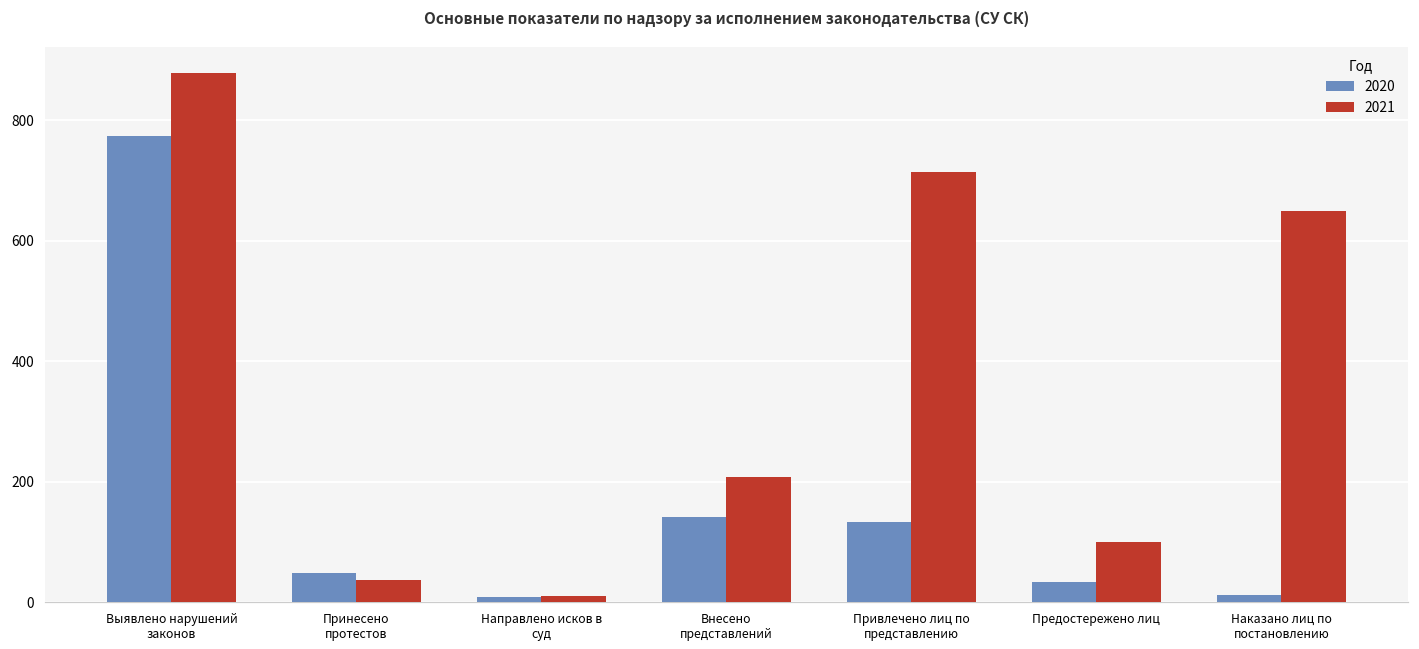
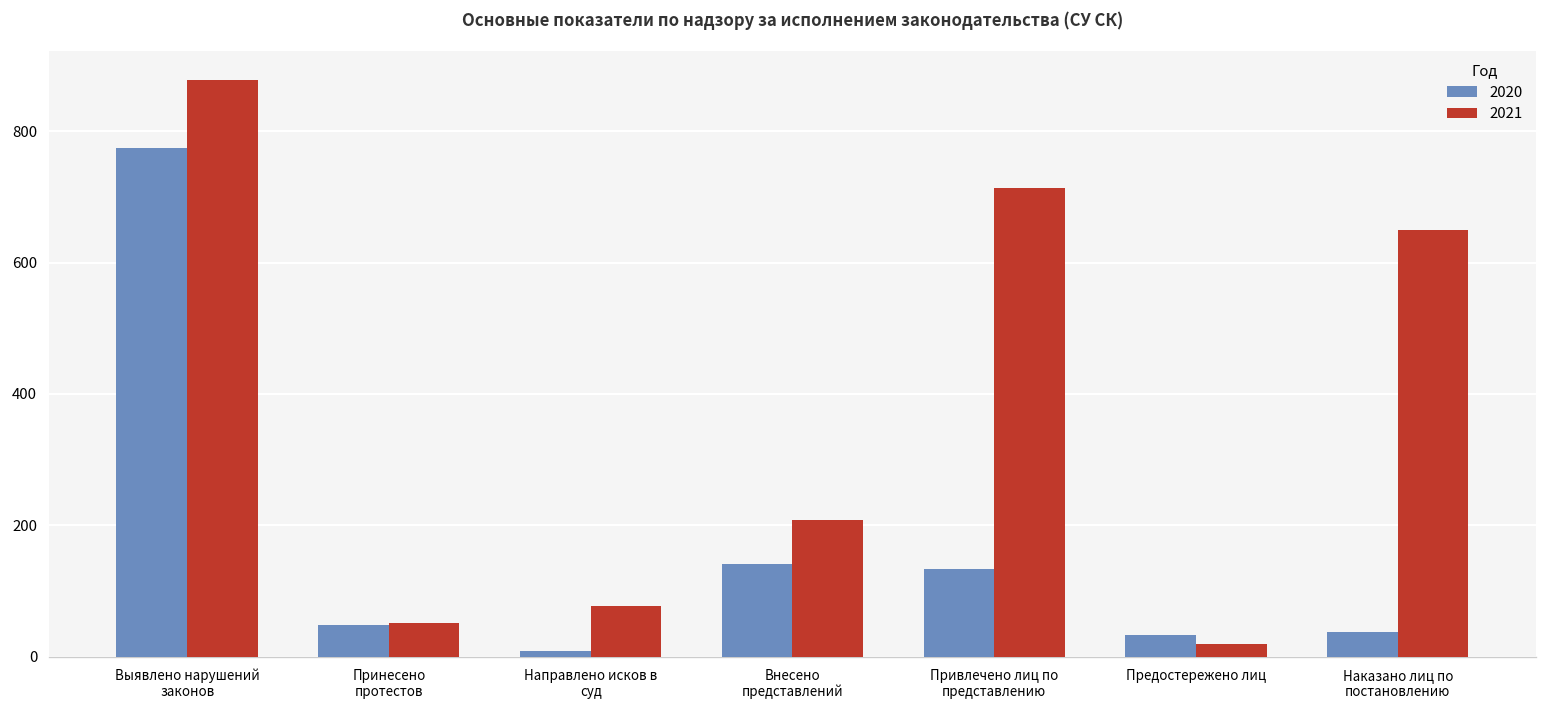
2021, Принесено протестов: 40 -> 50
2021, Направлено исков в суд: 10 -> 80
2021, Предостережено лиц: 100 -> 20
2020, Наказано лиц по постановлению: 10 -> 40
